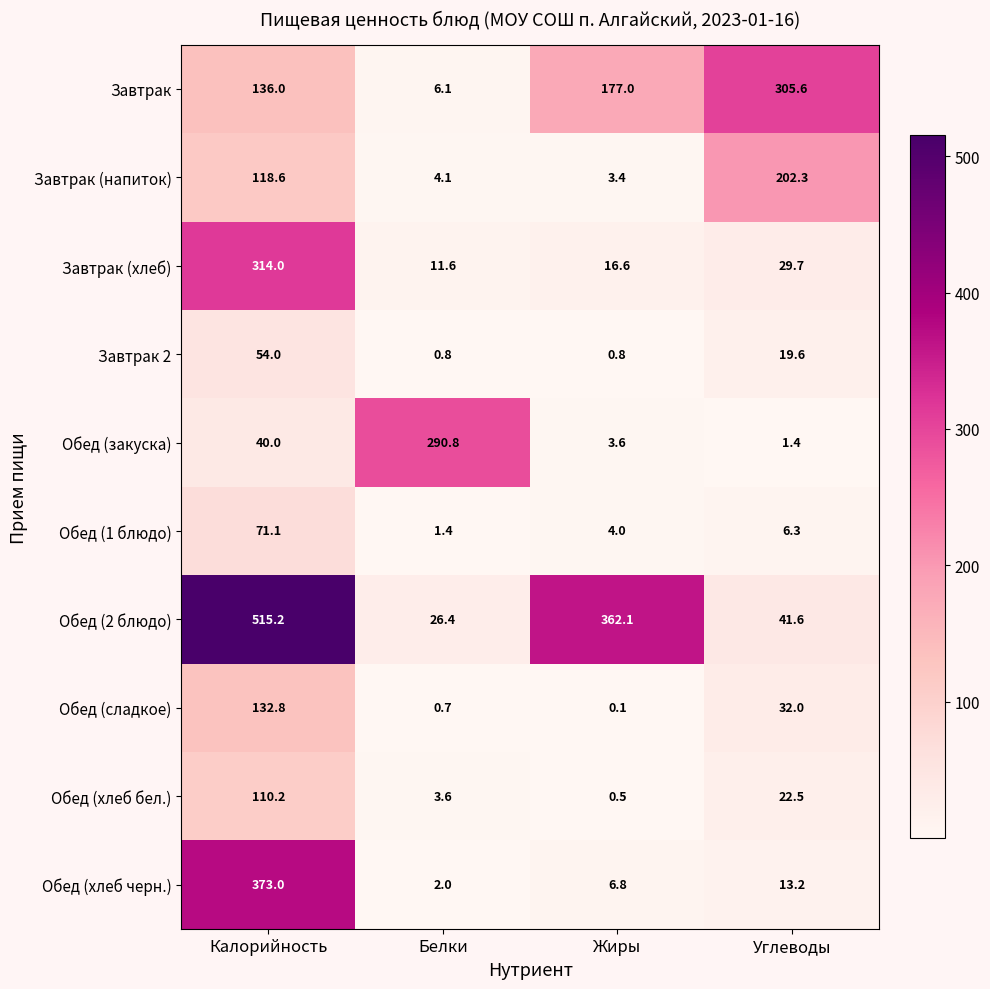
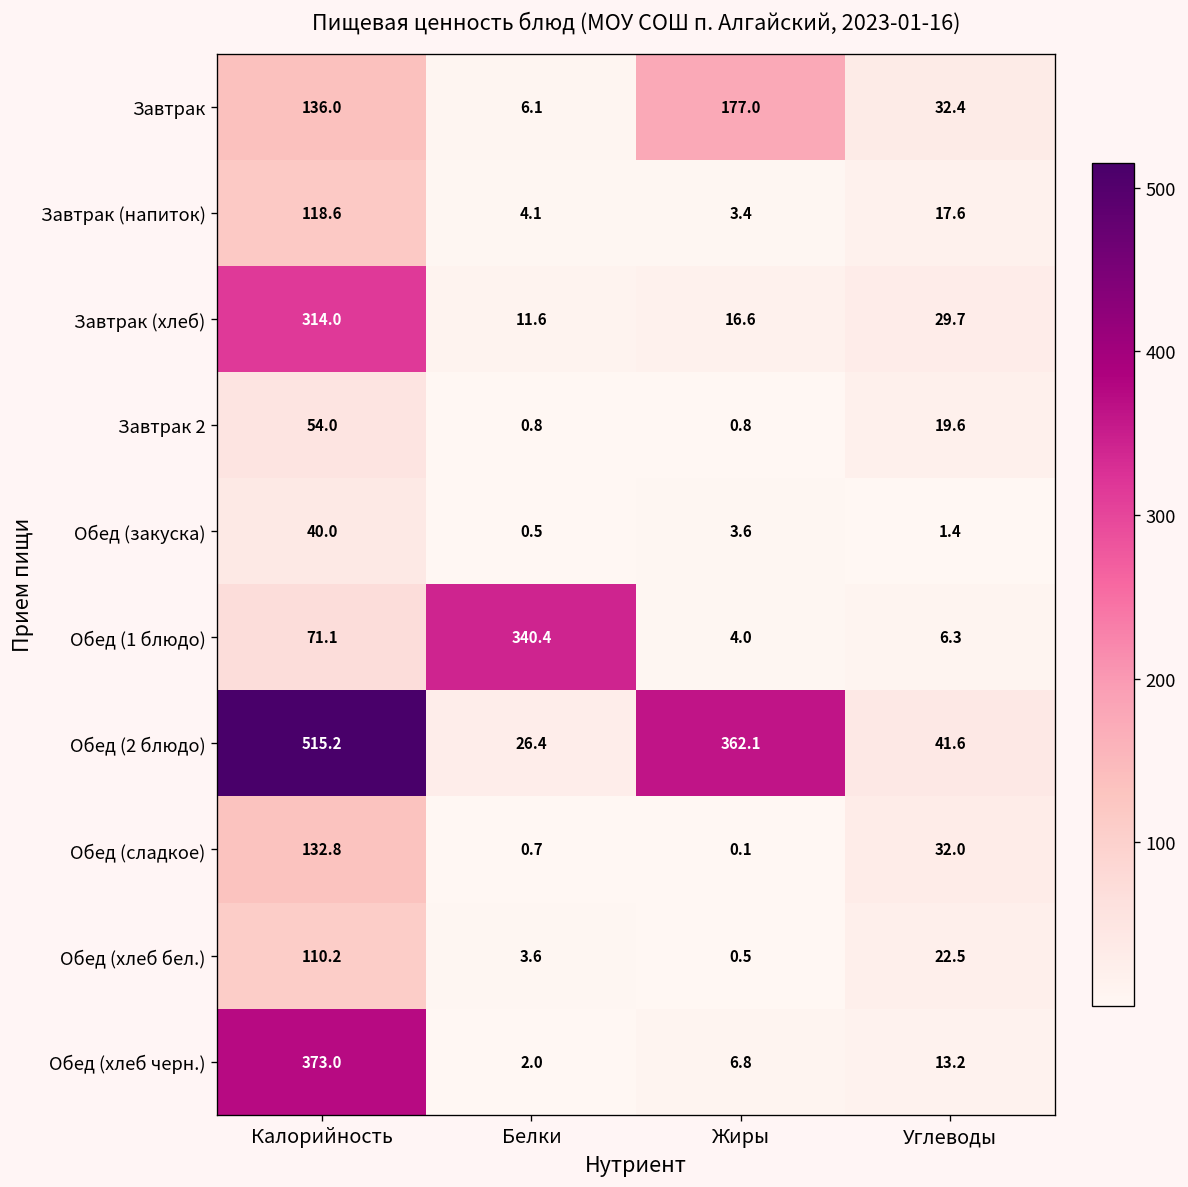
Завтрак, Углеводы: 305.6 -> 32.4
Завтрак (напиток), Углеводы: 202.3 -> 17.6
Обед (закуска), Белки: 290.8 -> 0.5
Обед (1 блюдо), Белки: 1.4 -> 340.4
